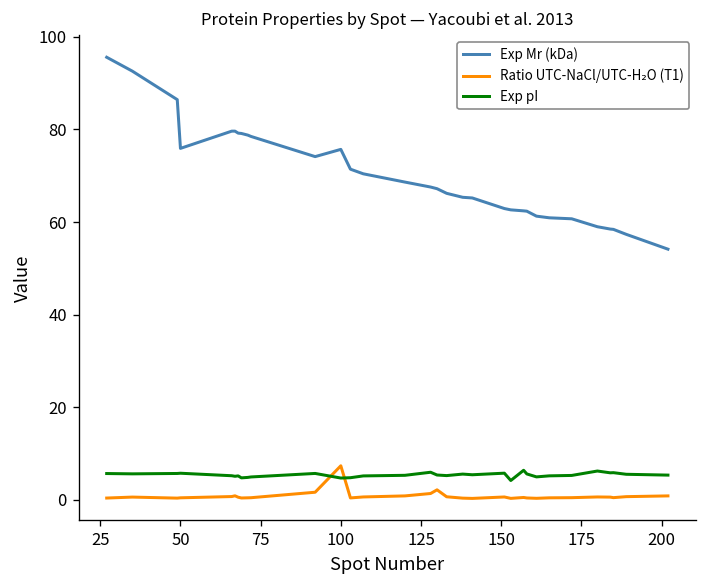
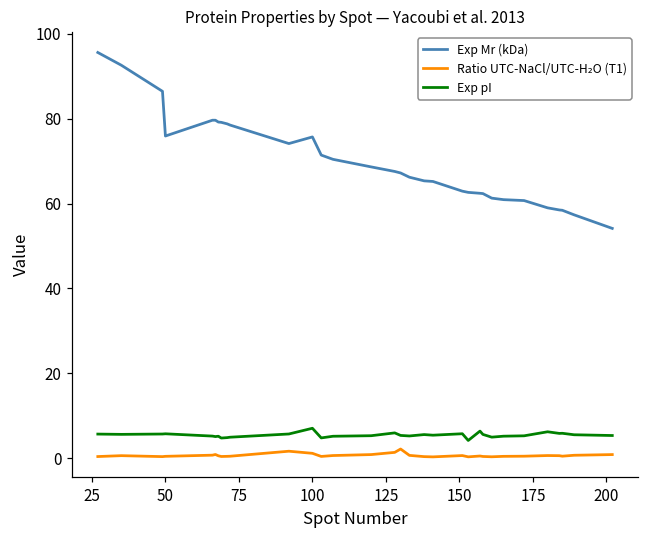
Ratio UTC-NaCl/UTC-H₂O (T1), 100: 7 -> 1
Exp pI, 100: 5 -> 7
